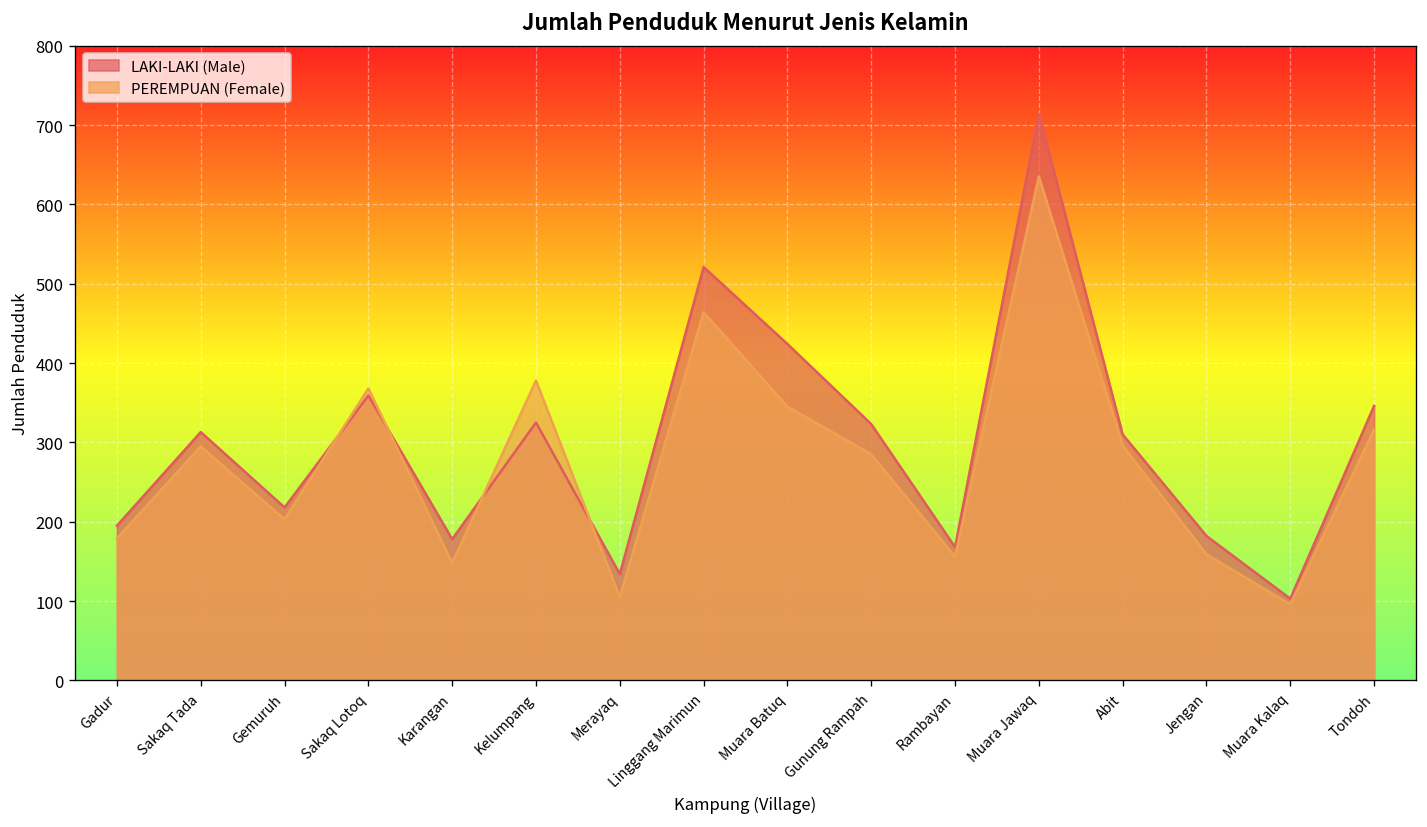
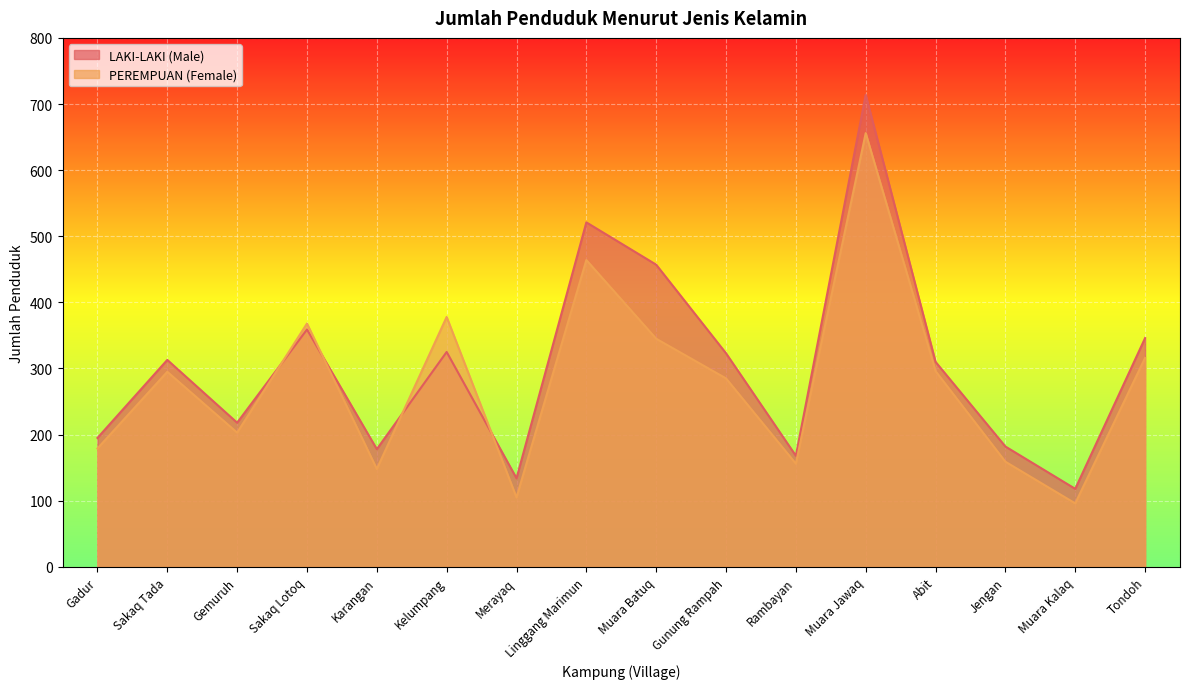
LAKI-LAKI (Male), Muara Batuq: 420 -> 460
PEREMPUAN (Female), Muara Jawaq: 640 -> 660
LAKI-LAKI (Male), Muara Kalaq: 100 -> 120
